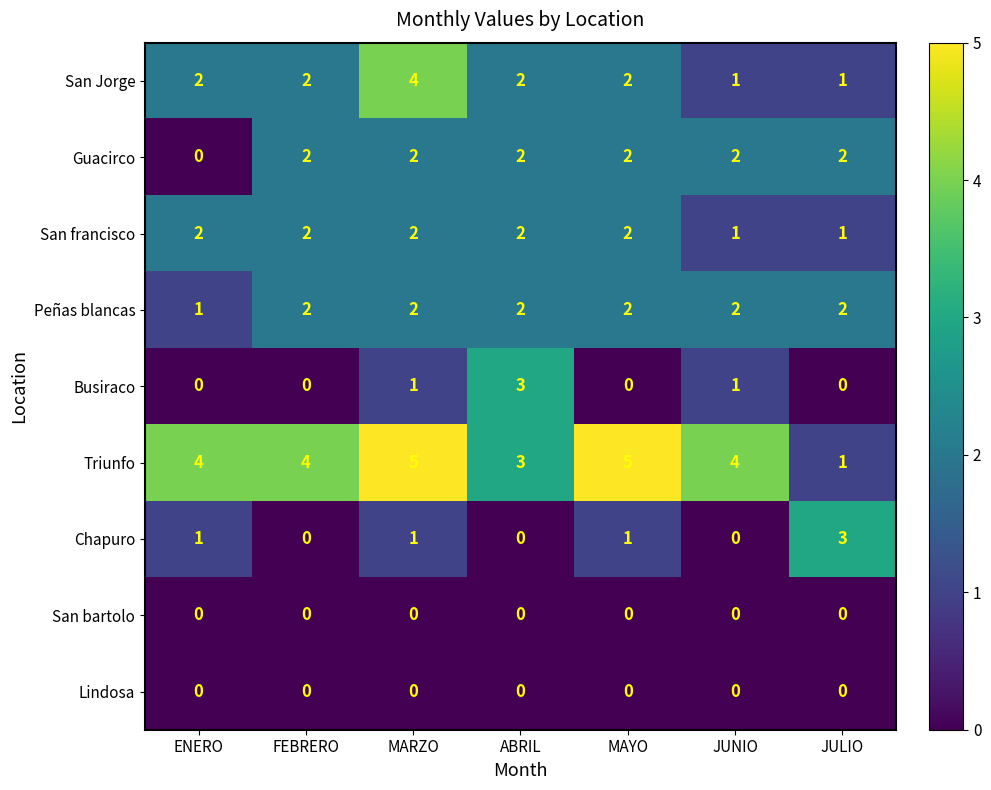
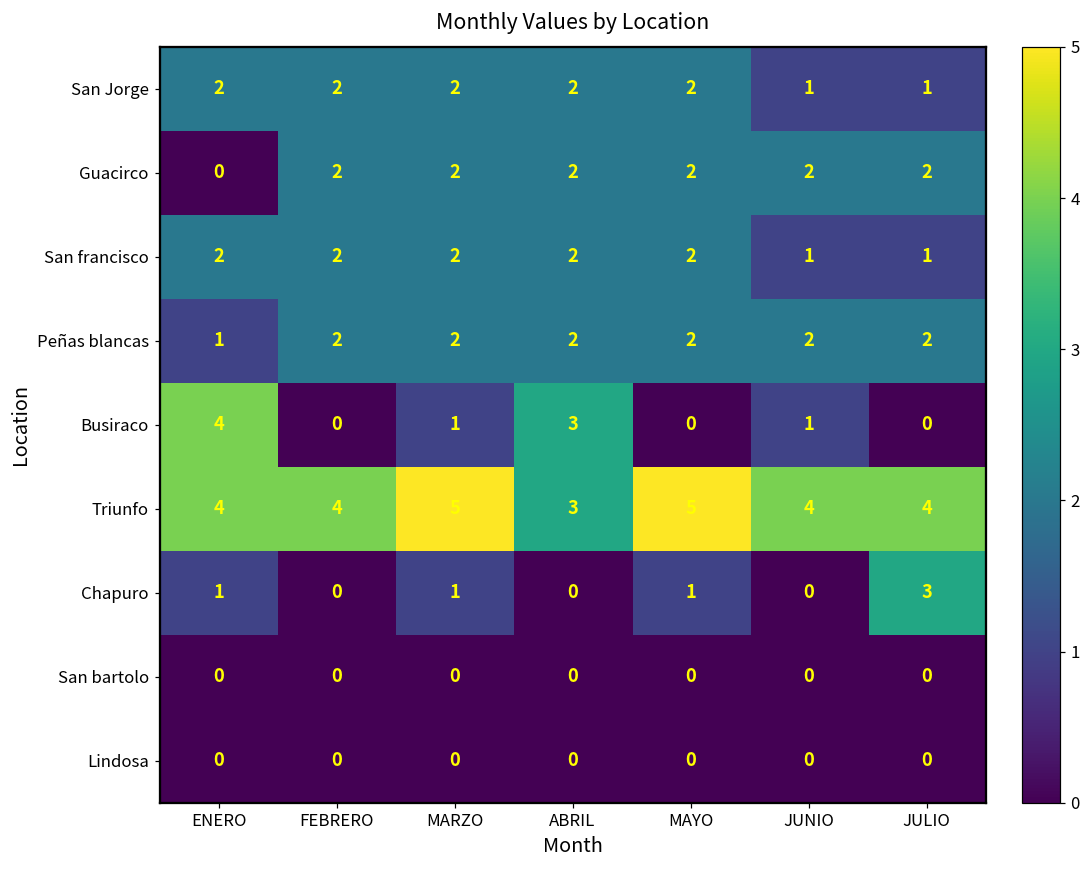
San Jorge, MARZO: 4 -> 2
Busiraco, ENERO: 0 -> 4
Triunfo, JULIO: 1 -> 4
